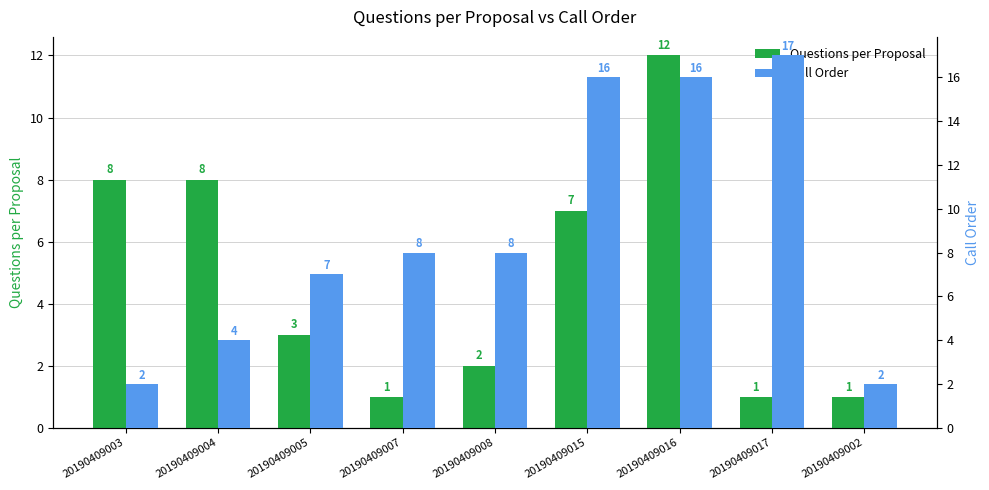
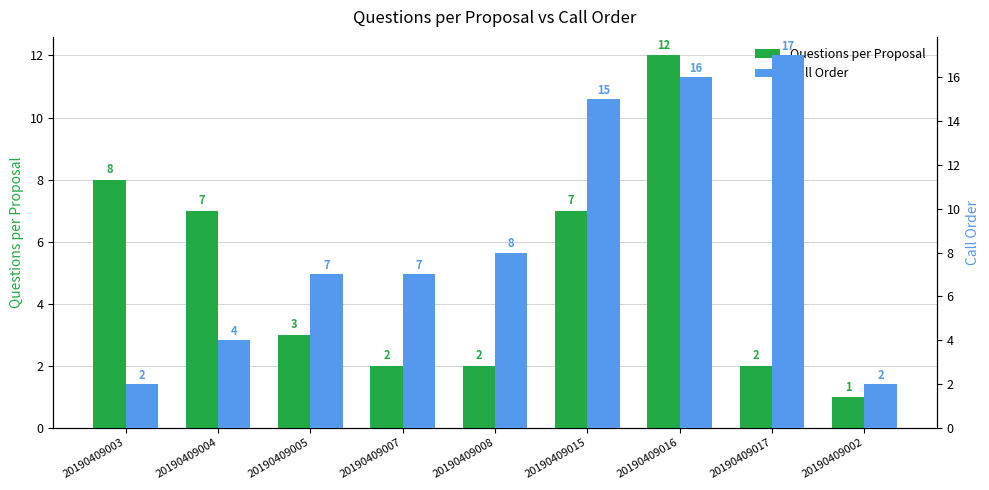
Questions per Proposal, 20190409004: 8 -> 7
Questions per Proposal, 20190409007: 1 -> 2
Questions per Proposal, 20190409017: 1 -> 2
Call Order, 20190409007: 8 -> 7
Call Order, 20190409015: 16 -> 15
